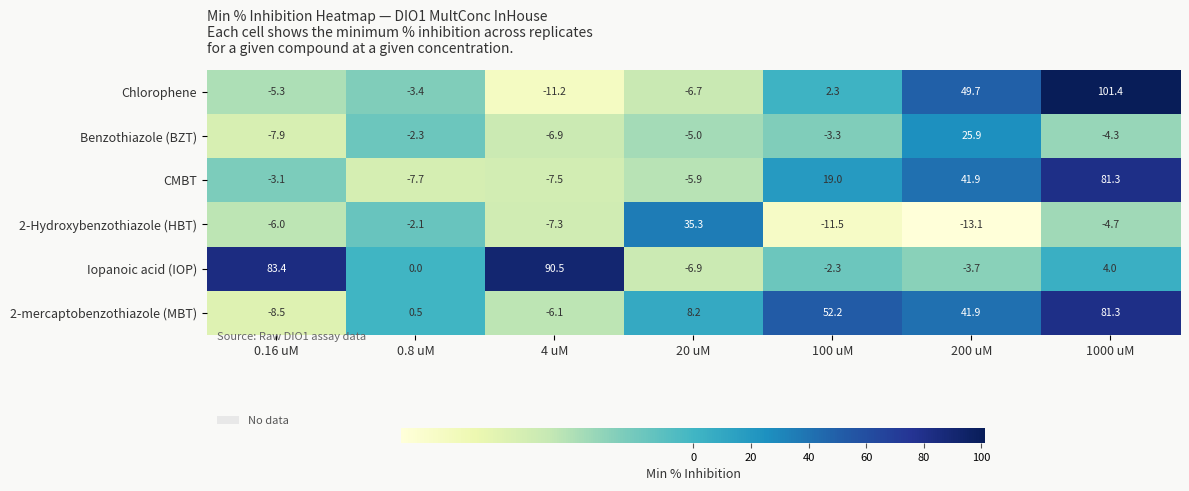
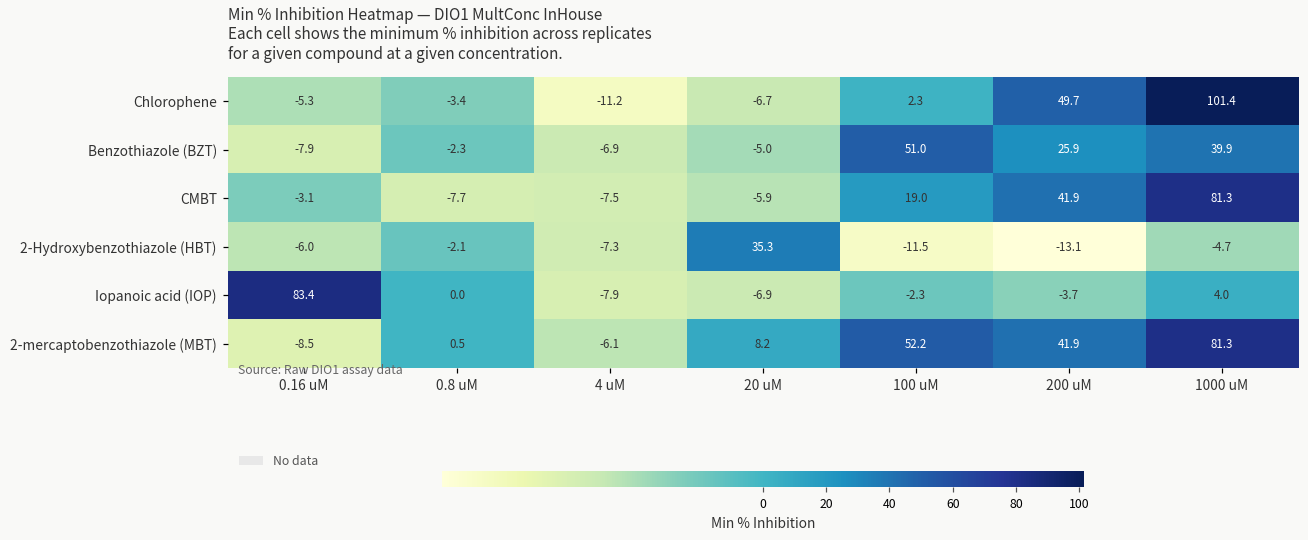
Benzothiazole (BZT), 100 uM: -3.3 -> 51.0
Benzothiazole (BZT), 1000 uM: -4.3 -> 39.9
Iopanoic acid (IOP), 4 uM: 90.5 -> -7.9
